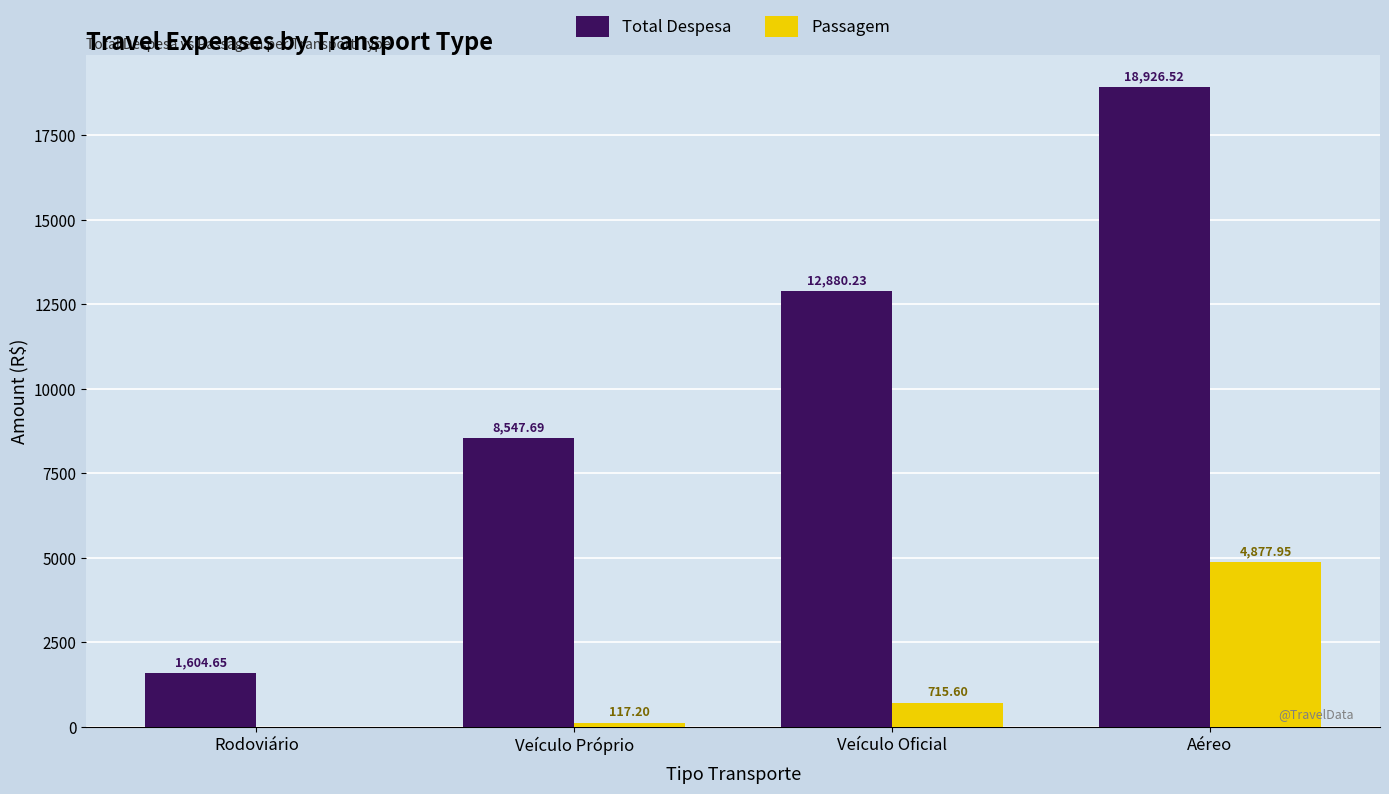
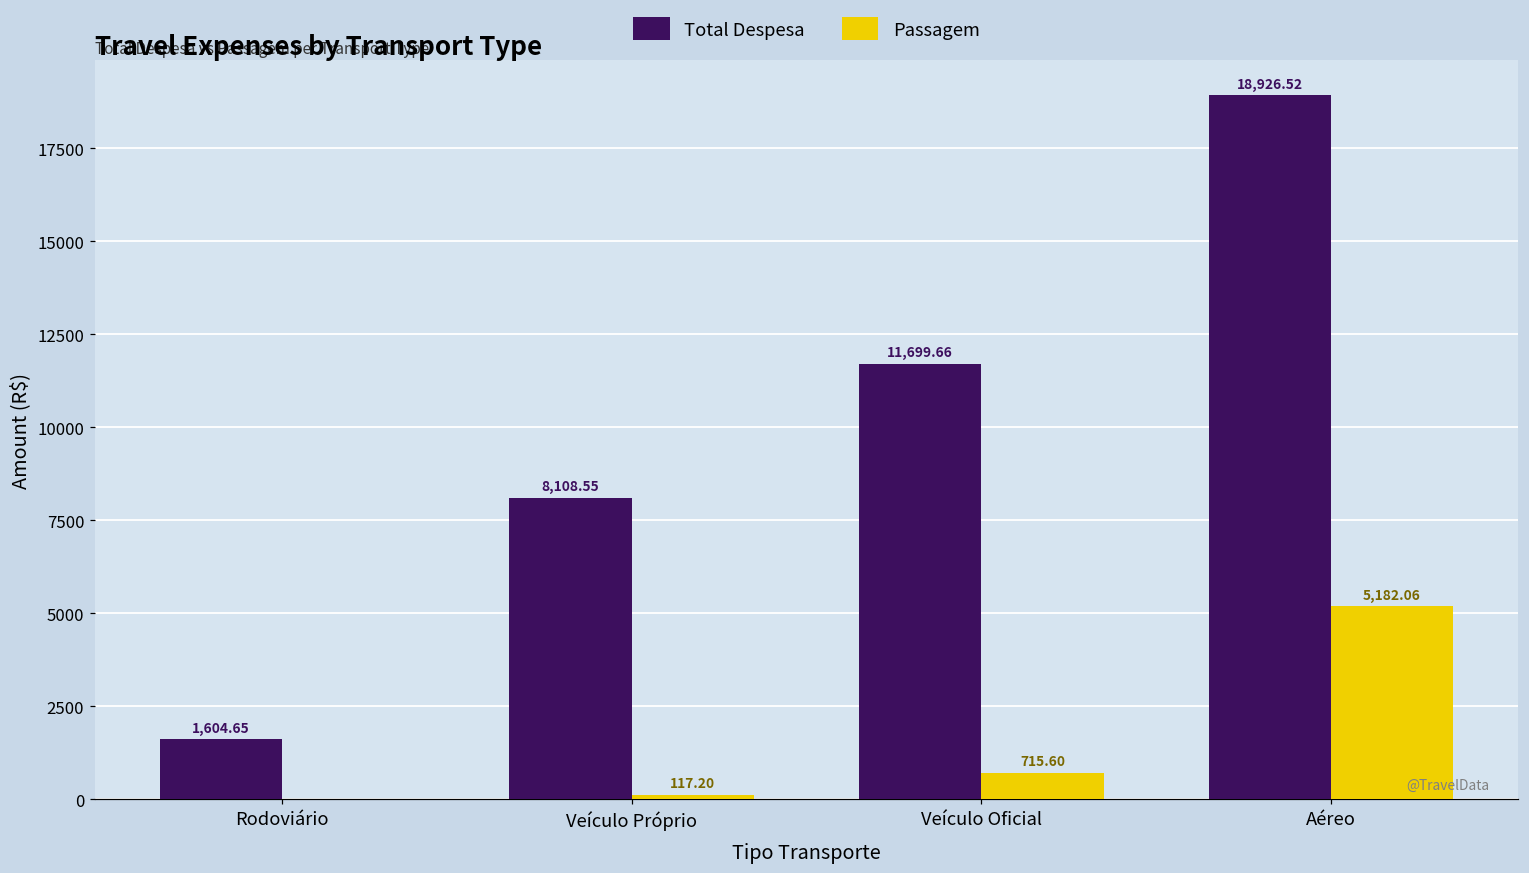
Total Despesa, Veículo Próprio: 8,547.69 -> 8,108.55
Total Despesa, Veículo Oficial: 12,880.23 -> 11,699.66
Passagem, Aéreo: 4,877.95 -> 5,182.06
